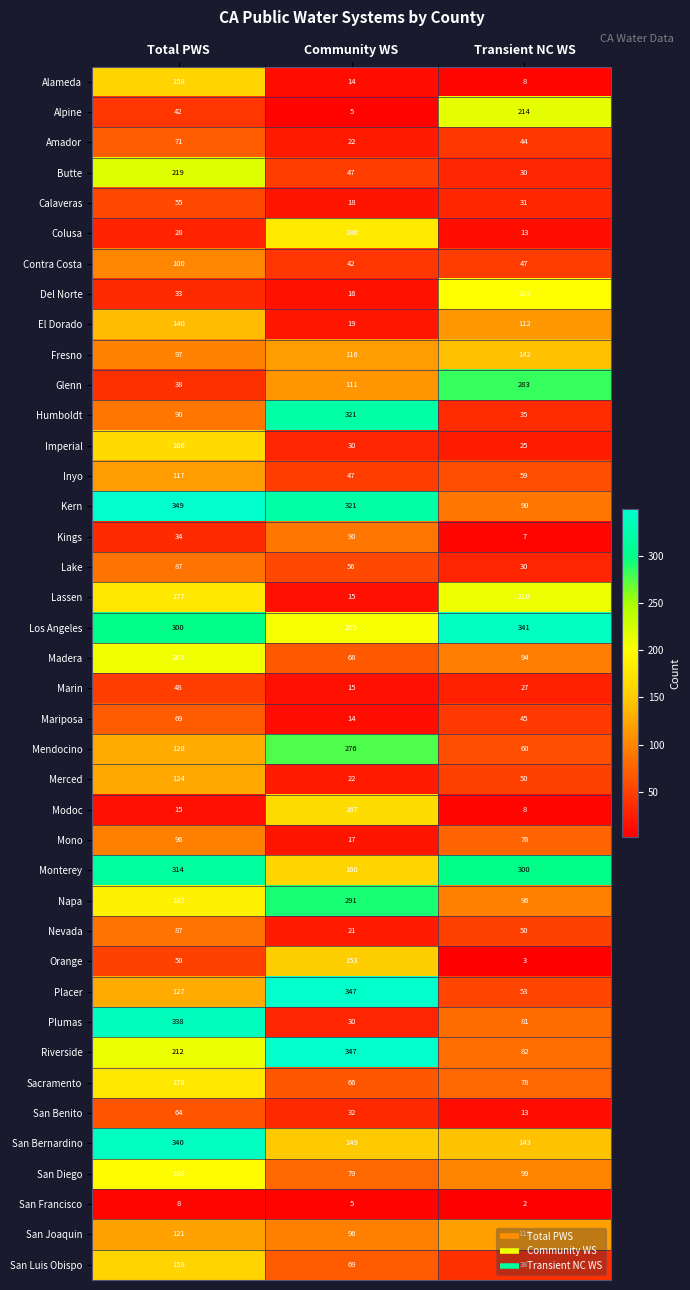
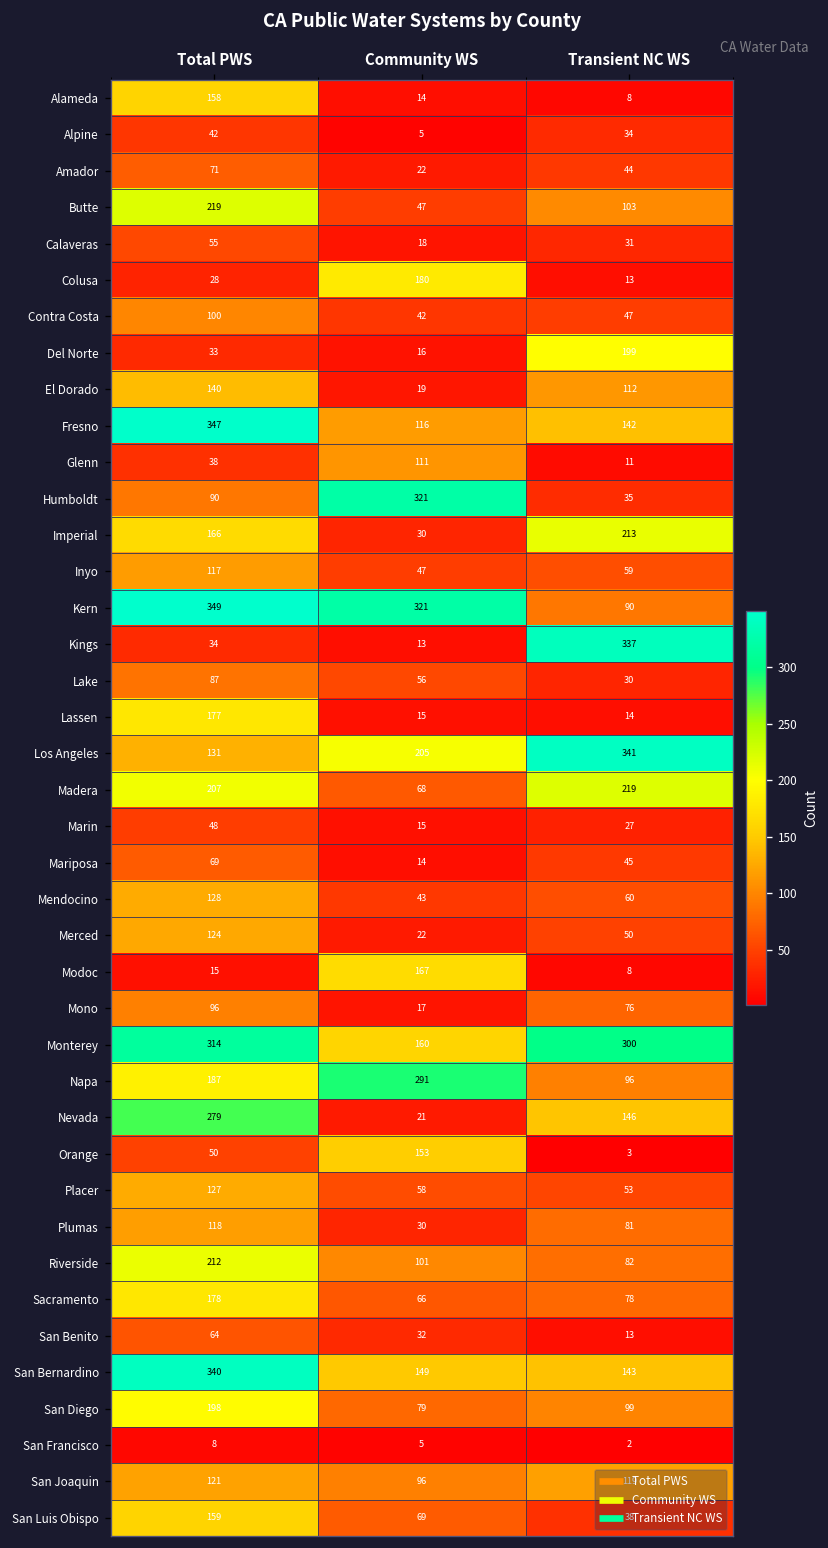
Alpine, Transient NC WS: 214 -> 34
Butte, Transient NC WS: 30 -> 103
Fresno, Total PWS: 97 -> 347
Glenn, Transient NC WS: 283 -> 11
Imperial, Transient NC WS: 25 -> 213
Kings, Community WS: 90 -> 13
Kings, Transient NC WS: 7 -> 337
Lassen, Transient NC WS: 210 -> 14
Los Angeles, Total PWS: 300 -> 131
Madera, Transient NC WS: 94 -> 219
Mendocino, Community WS: 276 -> 43
Nevada, Total PWS: 87 -> 279
Nevada, Transient NC WS: 50 -> 146
Placer, Community WS: 347 -> 58
Plumas, Total PWS: 338 -> 118
Riverside, Community WS: 347 -> 101
